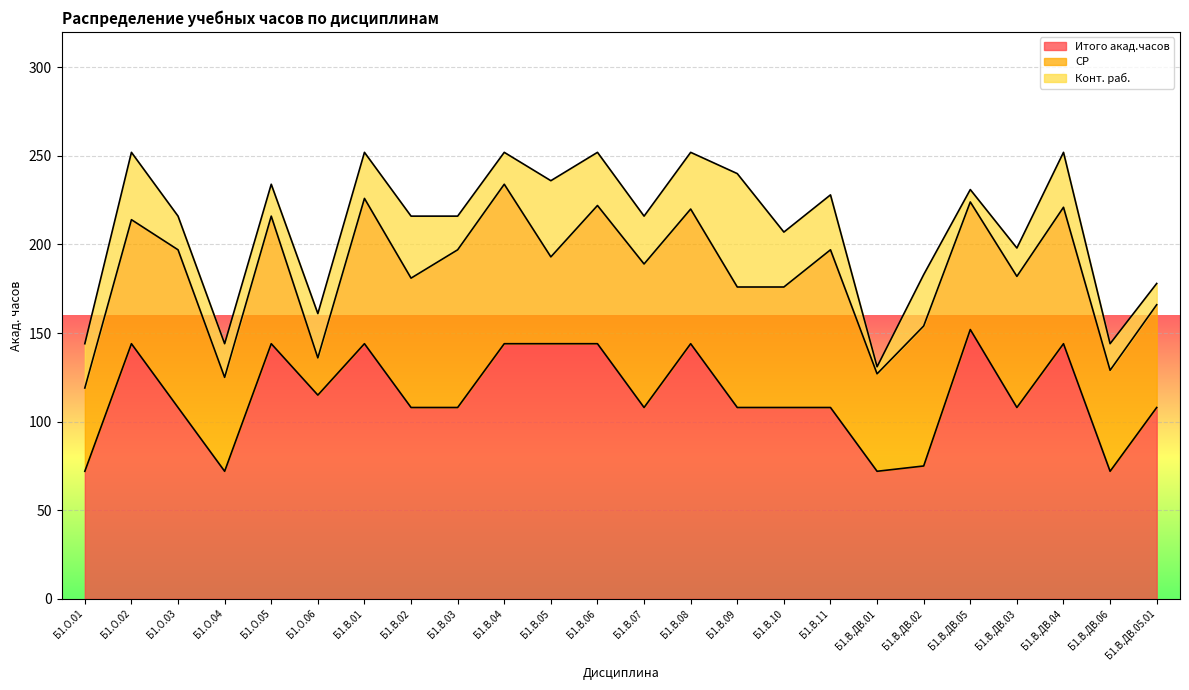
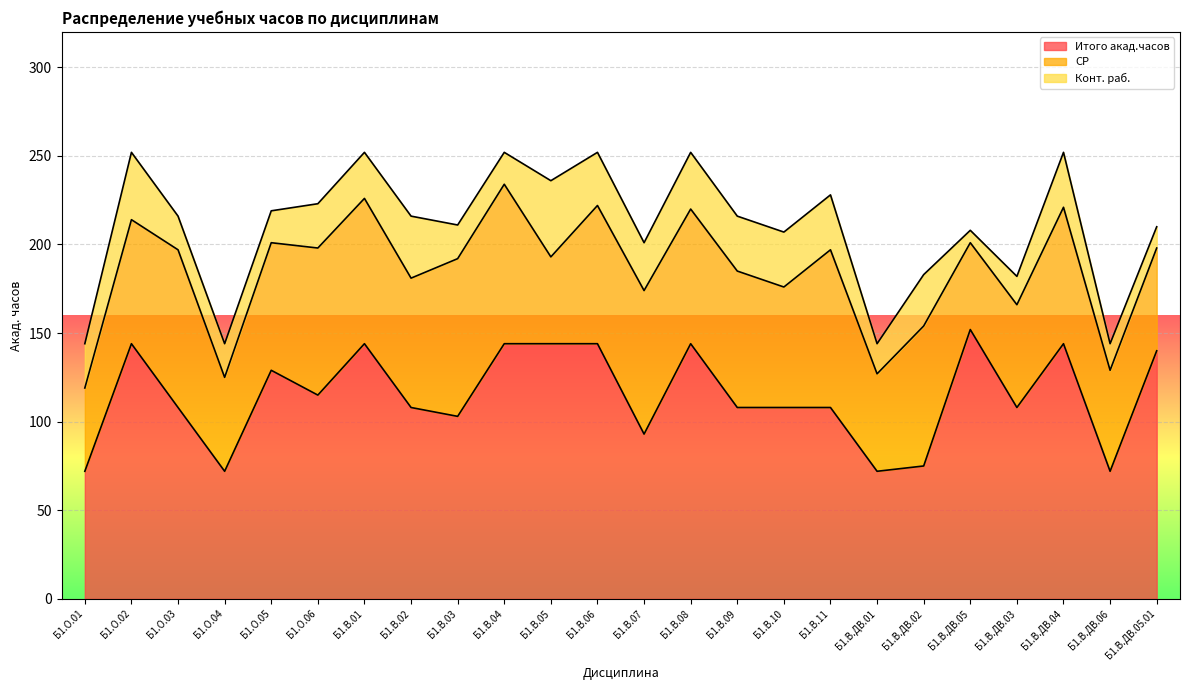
Итого акад.часов, Б1.О.05: 144 -> 129
СР, Б1.О.06: 21 -> 83
Итого акад.часов, Б1.В.03: 108 -> 103
Итого акад.часов, Б1.В.07: 108 -> 93
СР, Б1.В.09: 68 -> 77
Конт. раб., Б1.В.09: 64 -> 31
Конт. раб., Б1.В.ДВ.01: 4 -> 17
СР, Б1.В.ДВ.05: 72 -> 49
СР, Б1.В.ДВ.03: 74 -> 58
Итого акад.часов, Б1.В.ДВ.05.01: 108 -> 140
